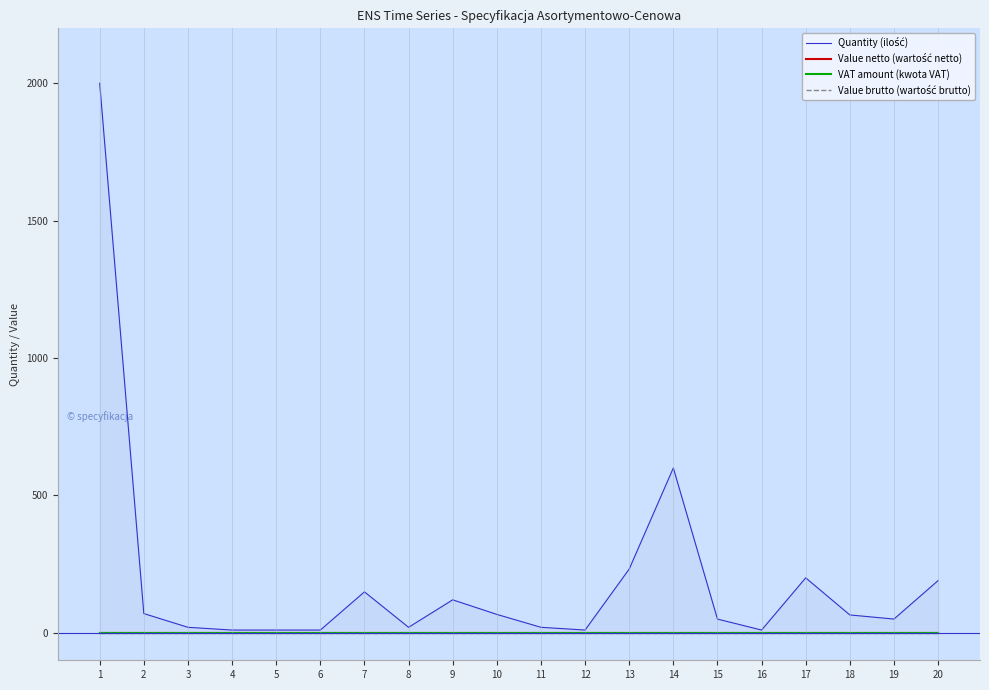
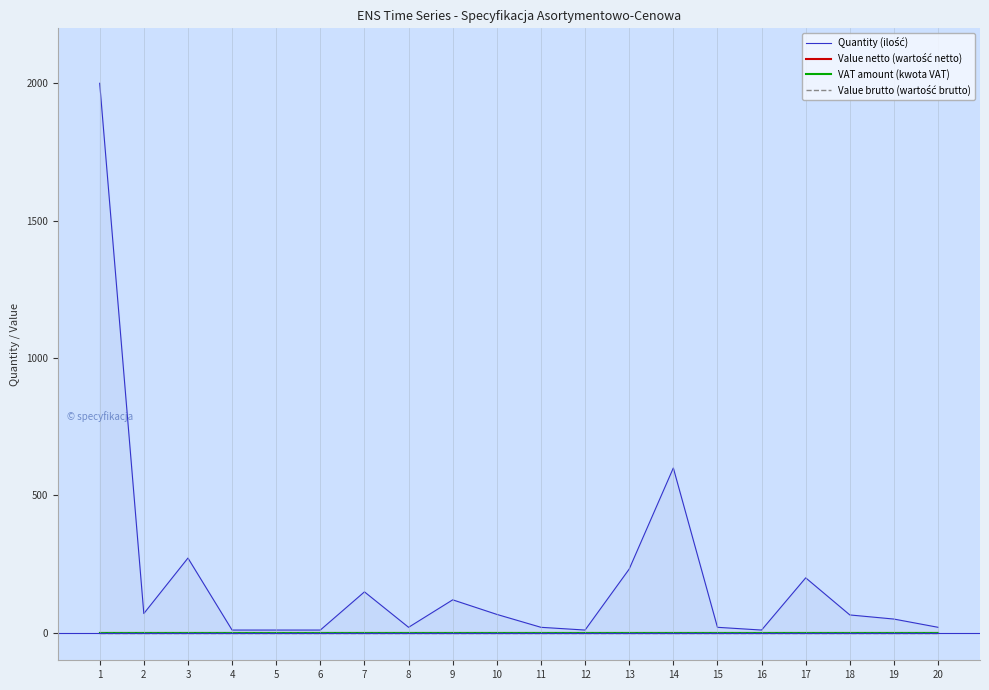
Quantity (ilość), 3: 20 -> 270
Quantity (ilość), 15: 50 -> 20
Quantity (ilość), 20: 190 -> 20
